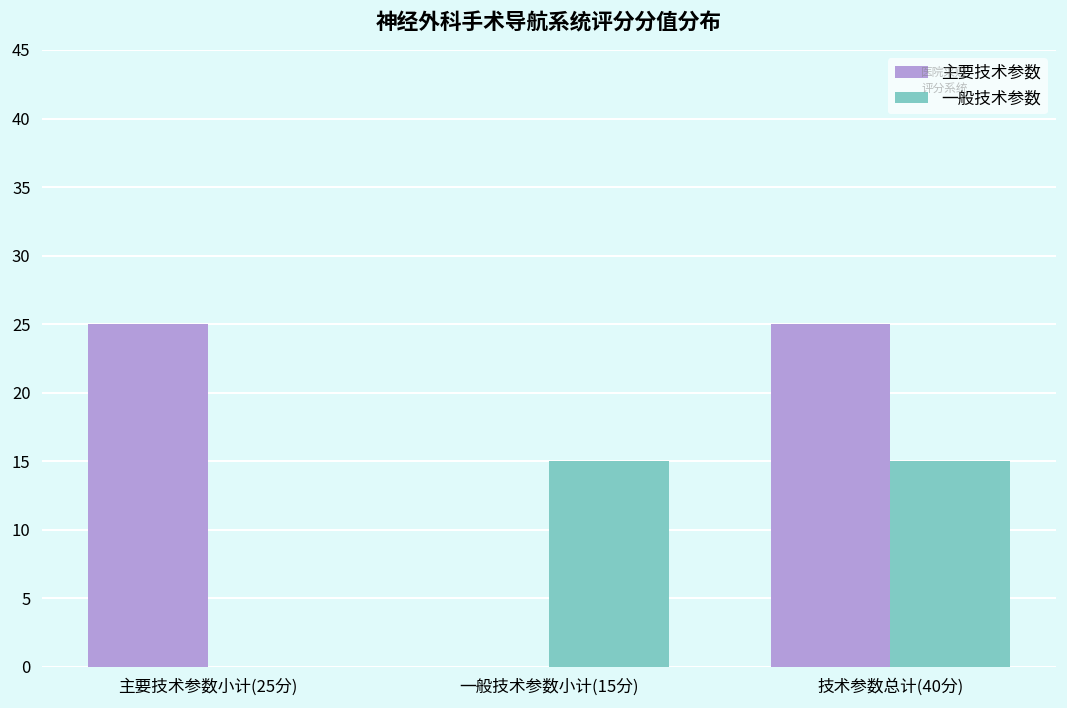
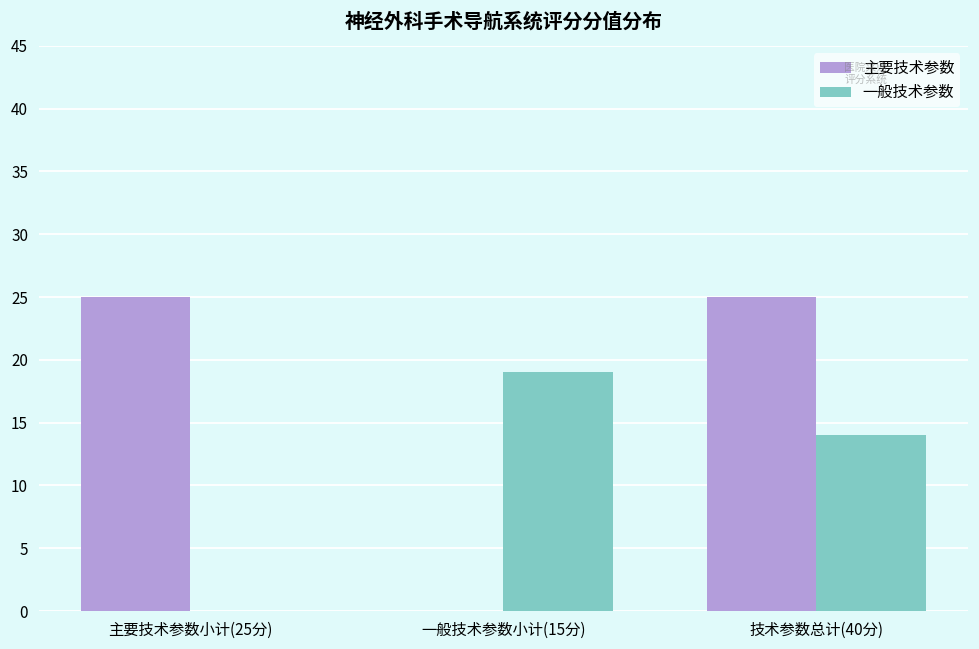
一般技术参数, 一般技术参数小计(15分): 15 -> 19
一般技术参数, 技术参数总计(40分): 15 -> 14
